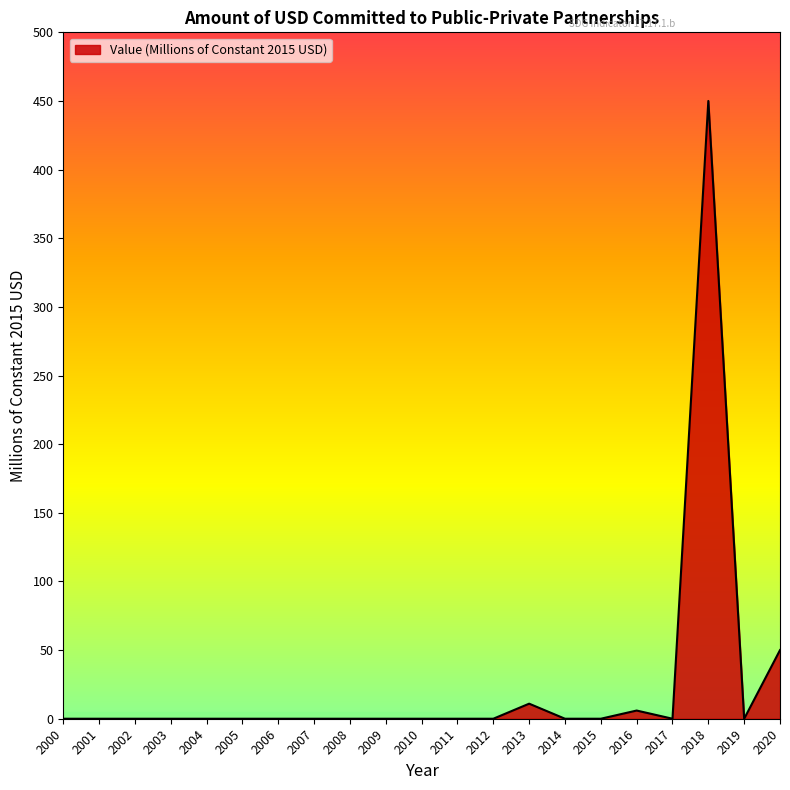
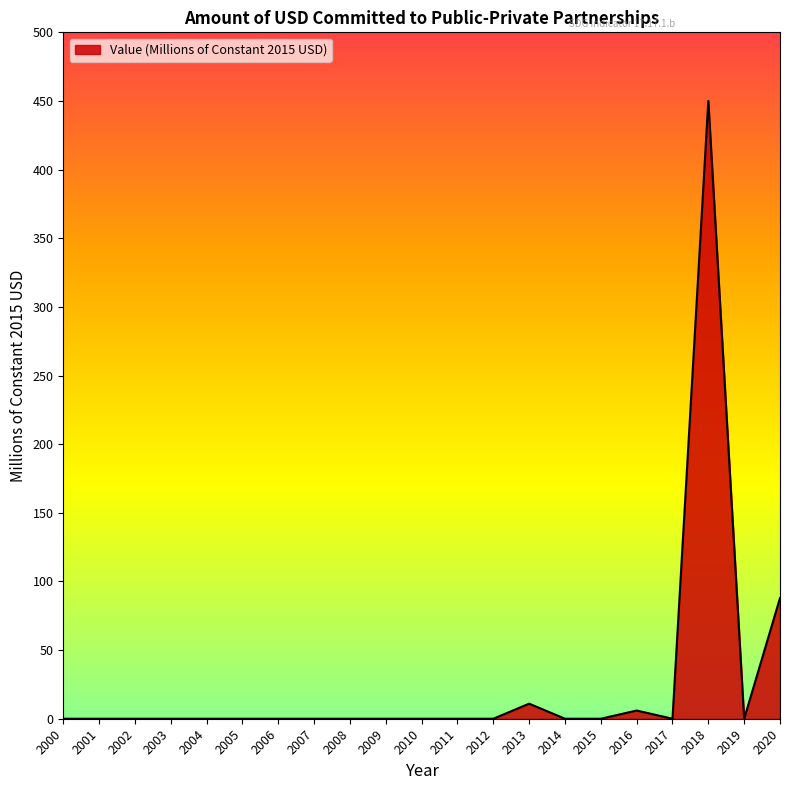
2020: 50 -> 88
